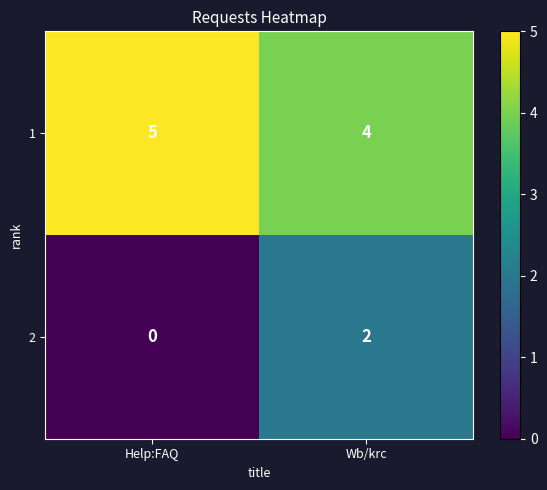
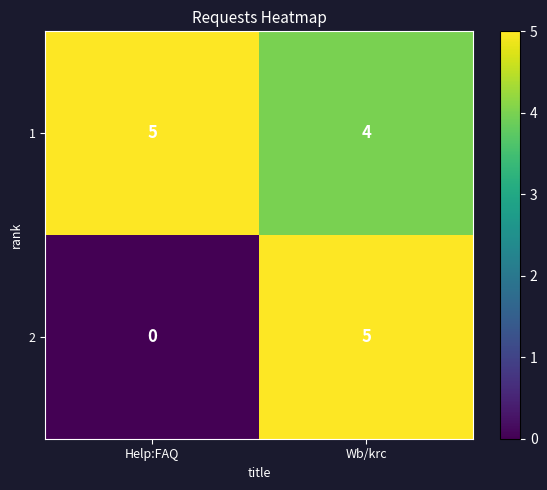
2, Wb/krc: 2 -> 5
